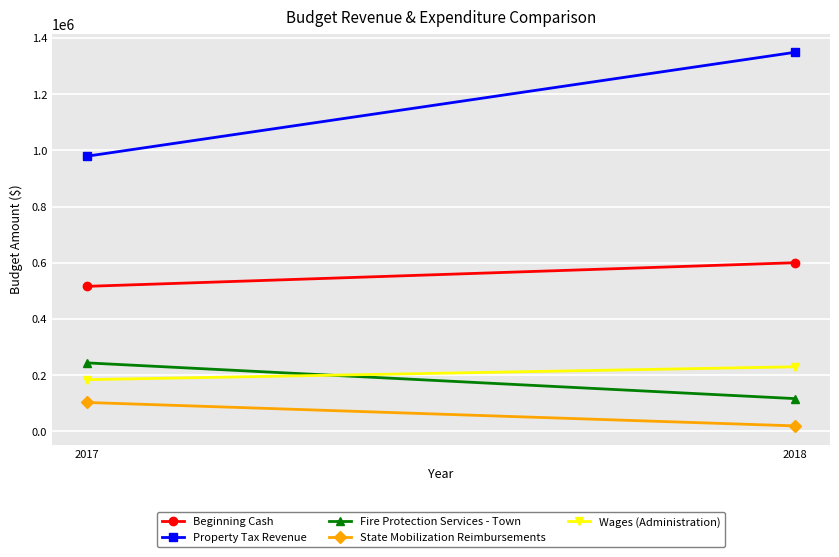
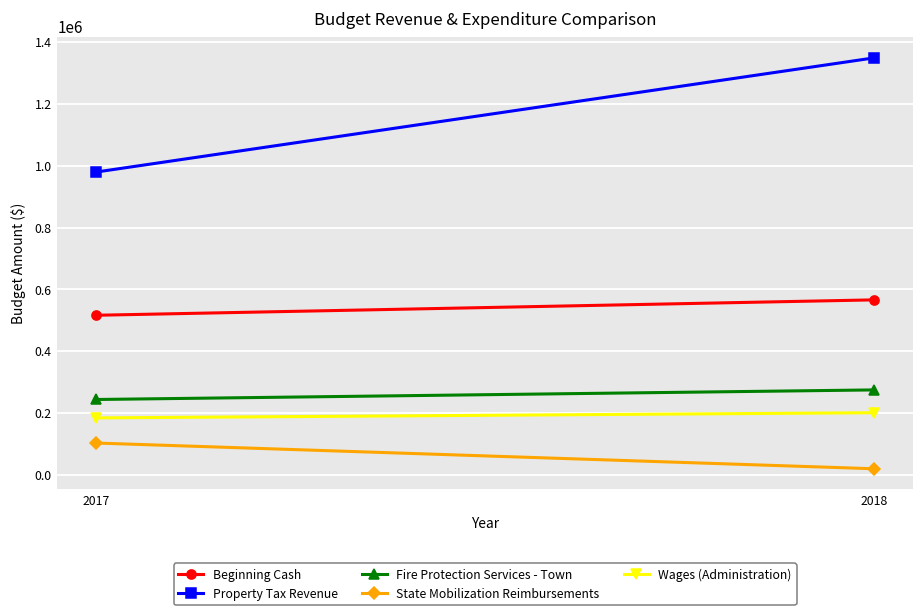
Beginning Cash, 2018: 600000 -> 570000
Fire Protection Services - Town, 2018: 120000 -> 280000
Wages (Administration), 2018: 230000 -> 200000
